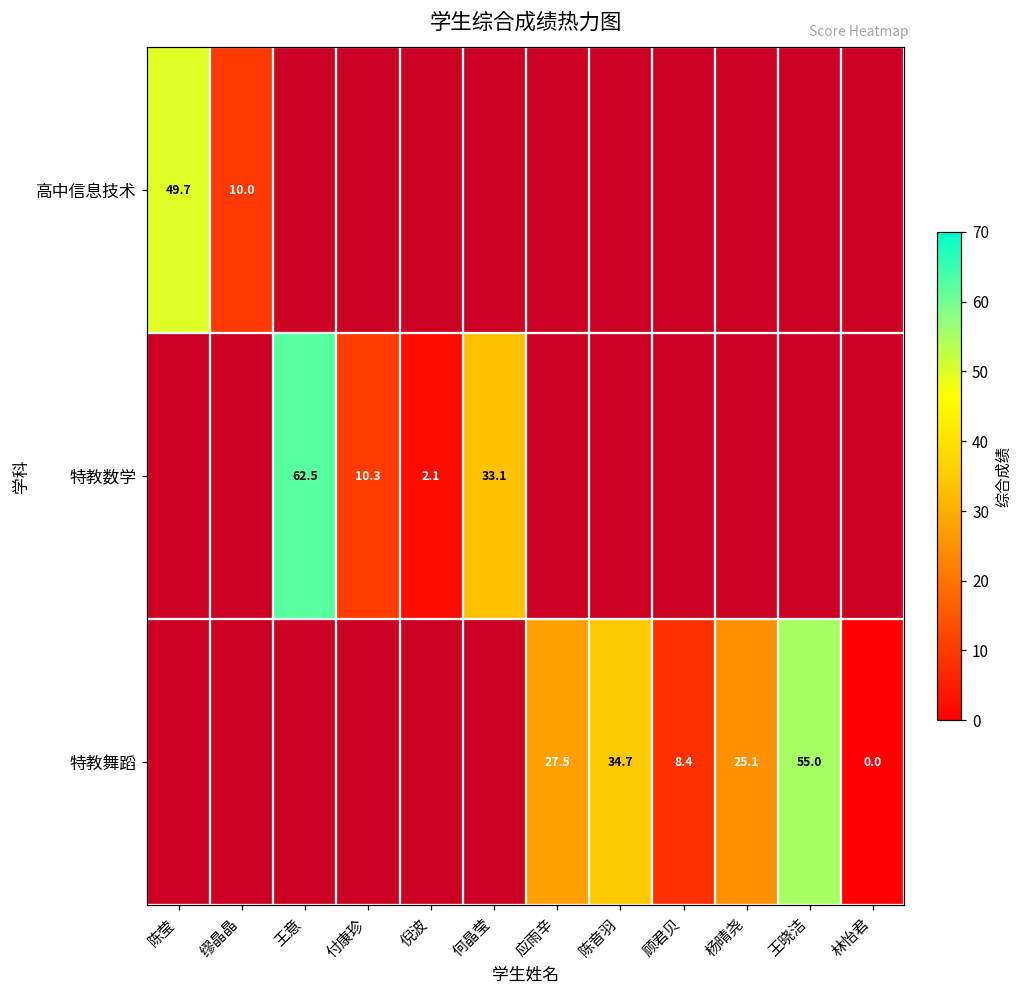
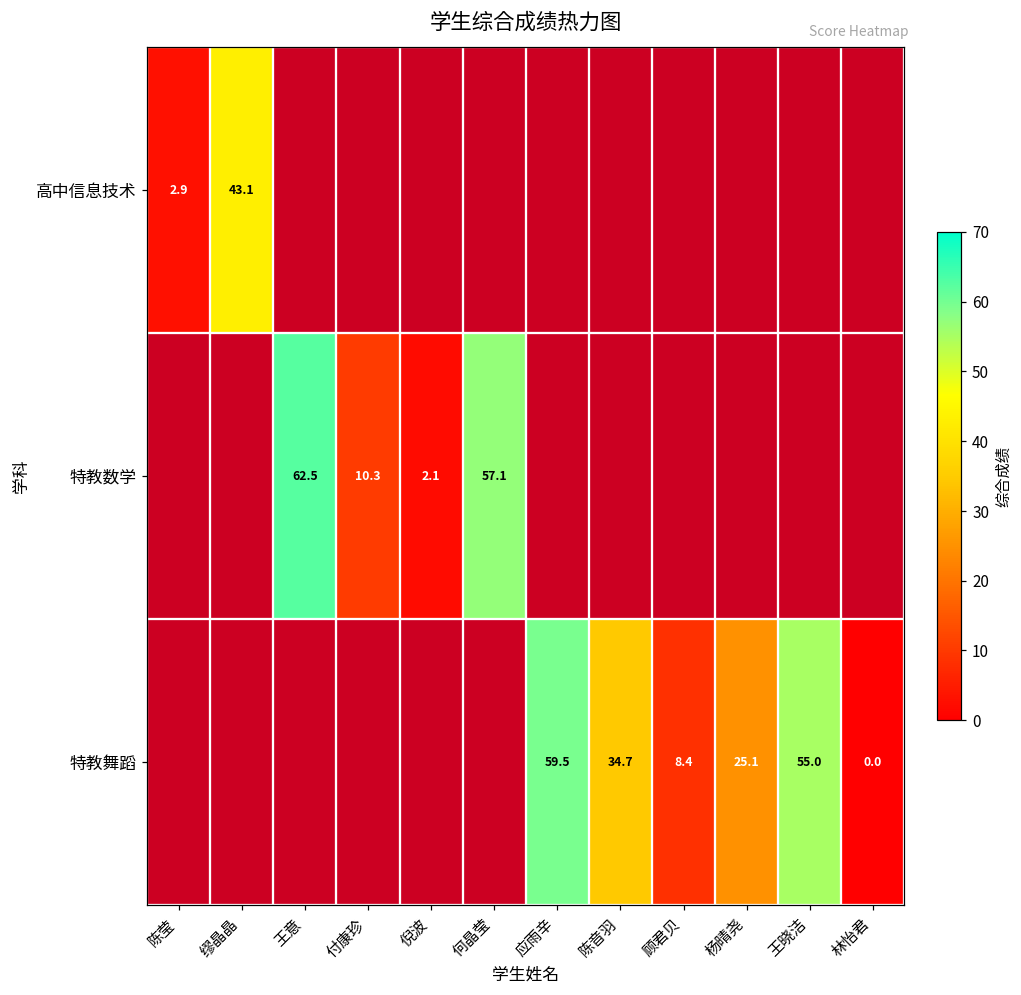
高中信息技术, 陈莹: 49.7 -> 2.9
高中信息技术, 缪晶晶: 10.0 -> 43.1
特教数学, 何晶莹: 33.1 -> 57.1
特教舞蹈, 应雨辛: 27.5 -> 59.5
